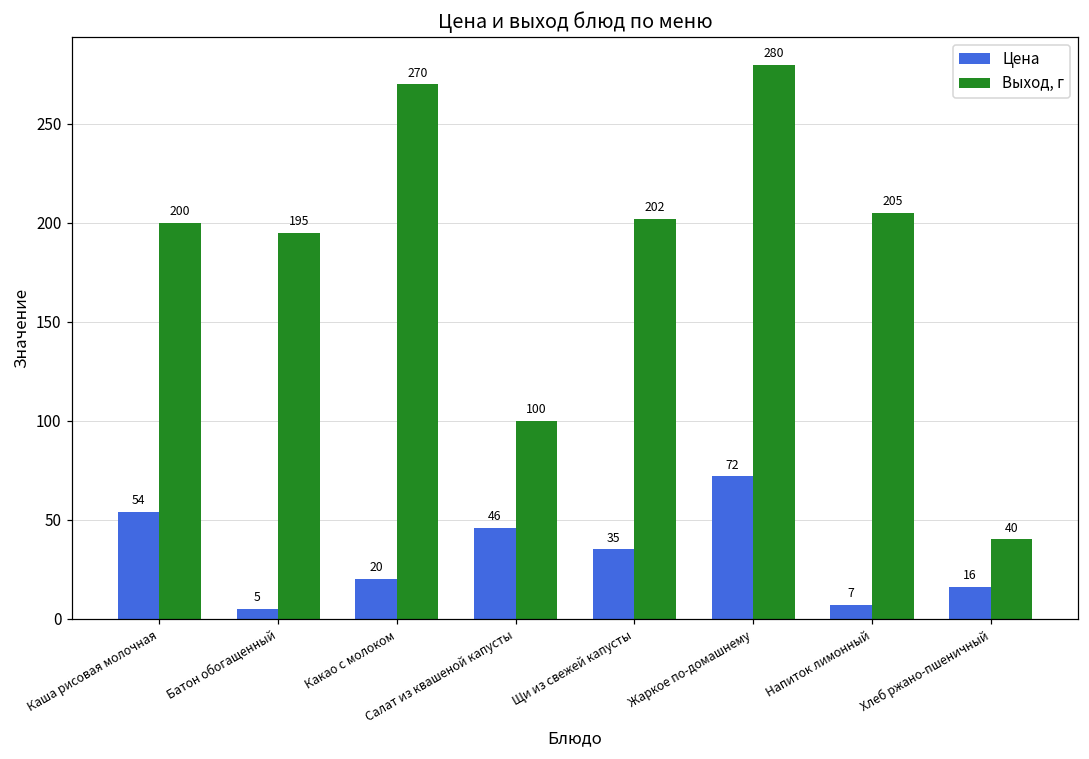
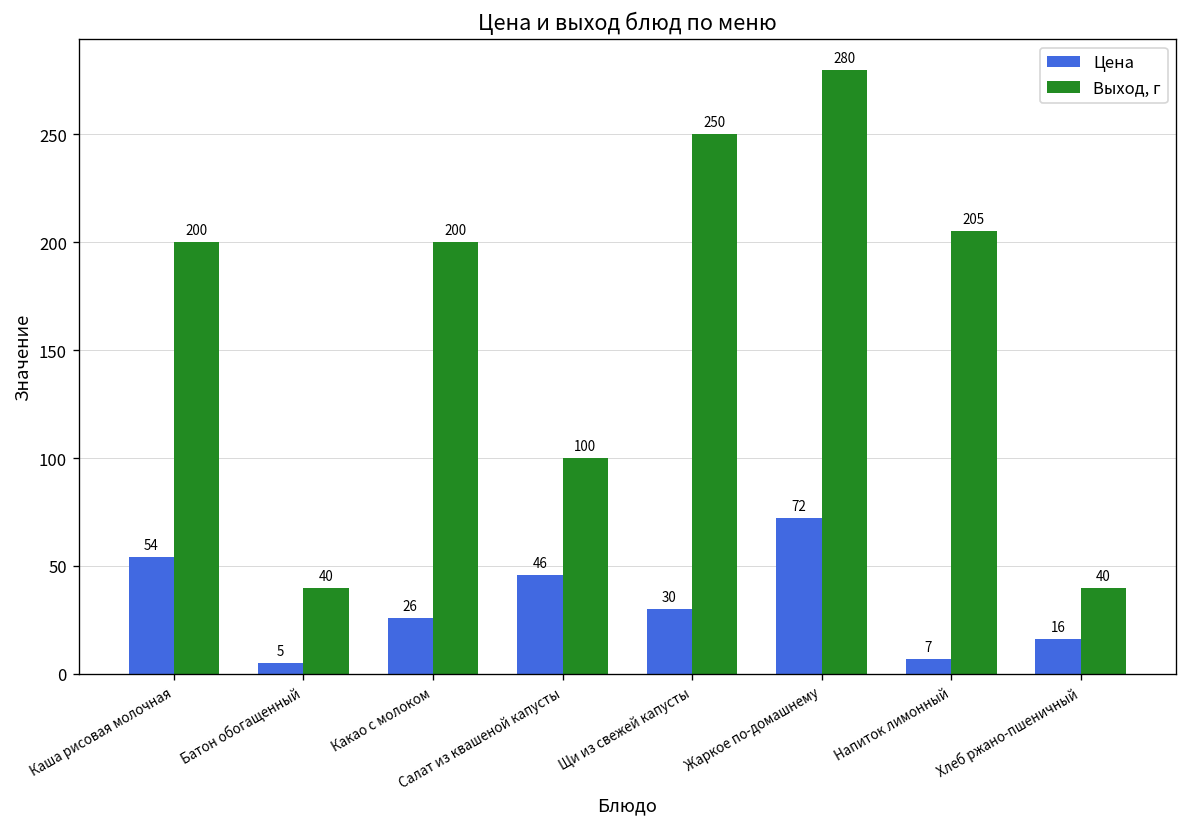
Выход, г, Батон обогащенный: 195 -> 40
Цена, Какао с молоком: 20 -> 26
Выход, г, Какао с молоком: 270 -> 200
Цена, Щи из свежей капусты: 35 -> 30
Выход, г, Щи из свежей капусты: 202 -> 250
